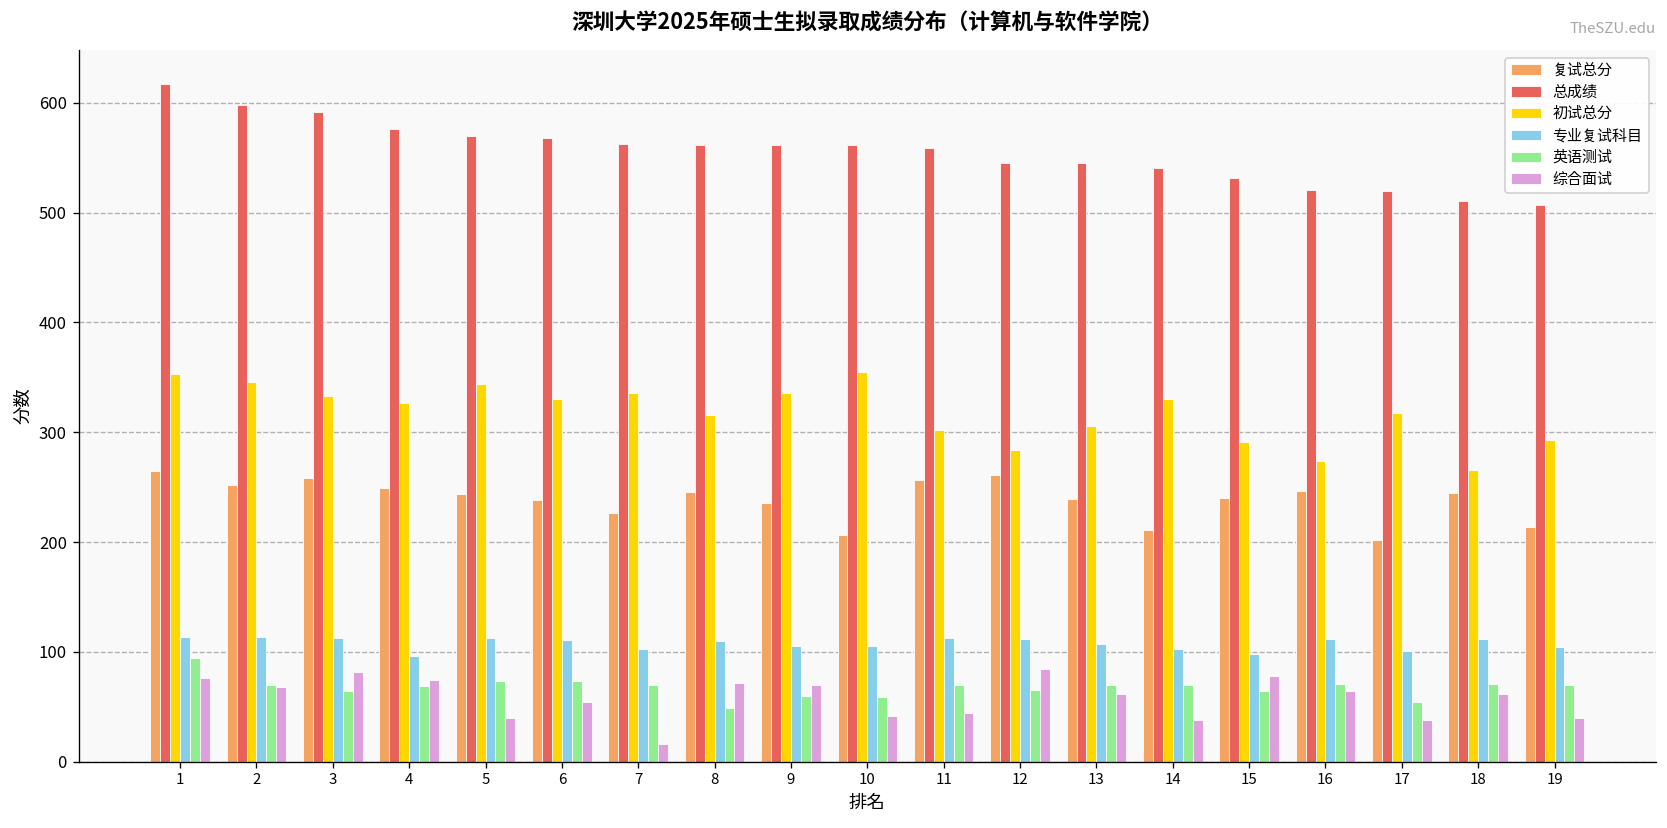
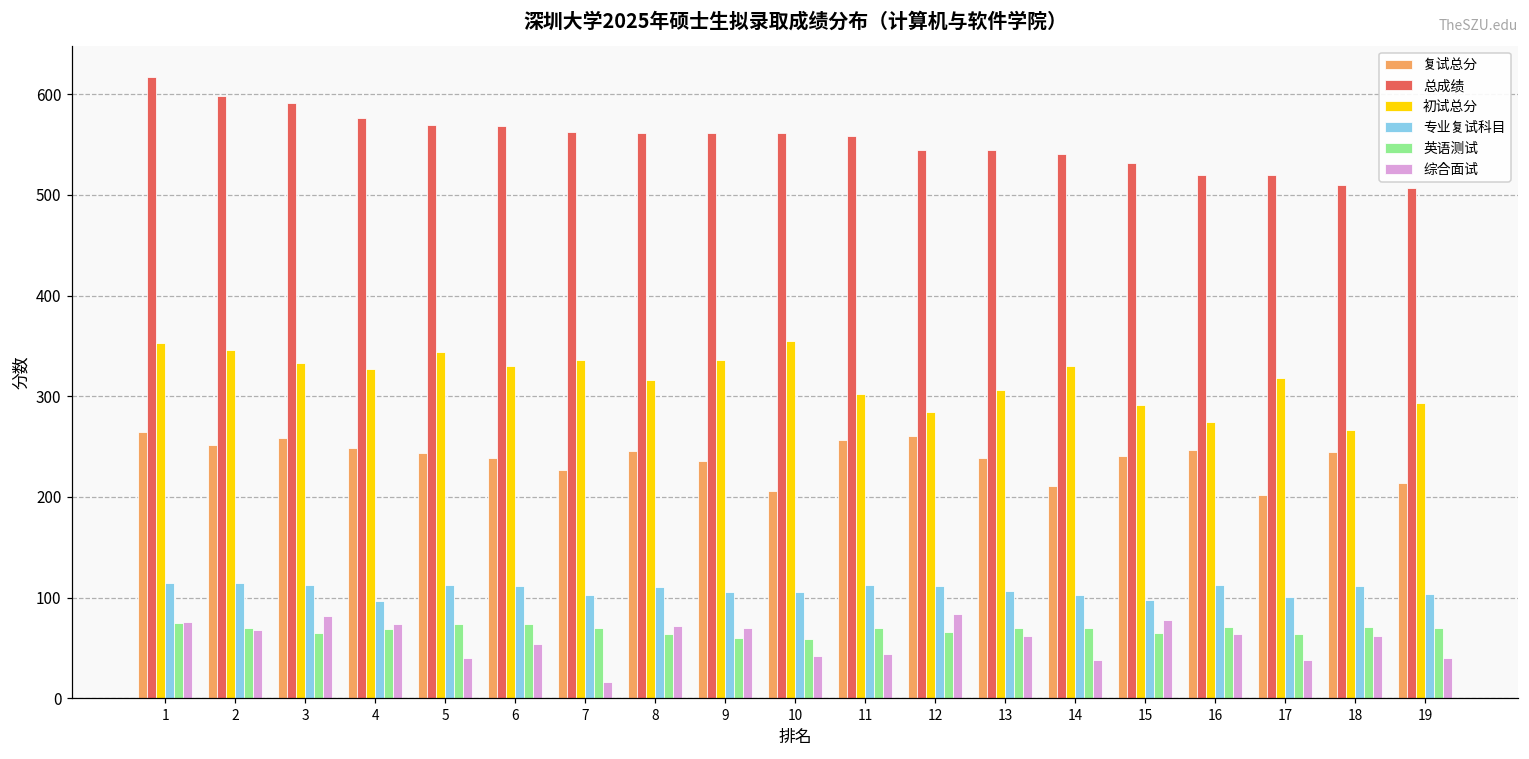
英语测试, 1: 90 -> 70
英语测试, 8: 50 -> 60
英语测试, 17: 50 -> 60
